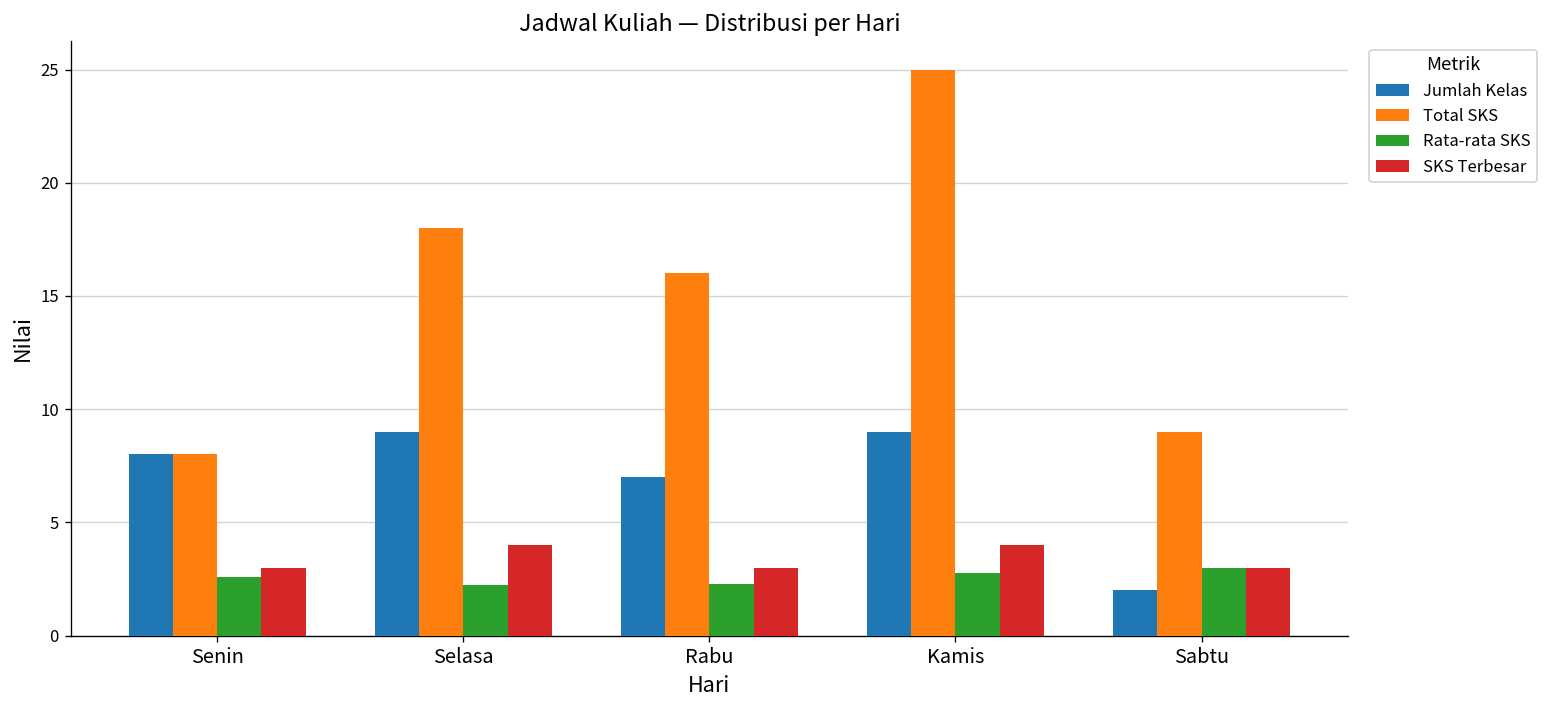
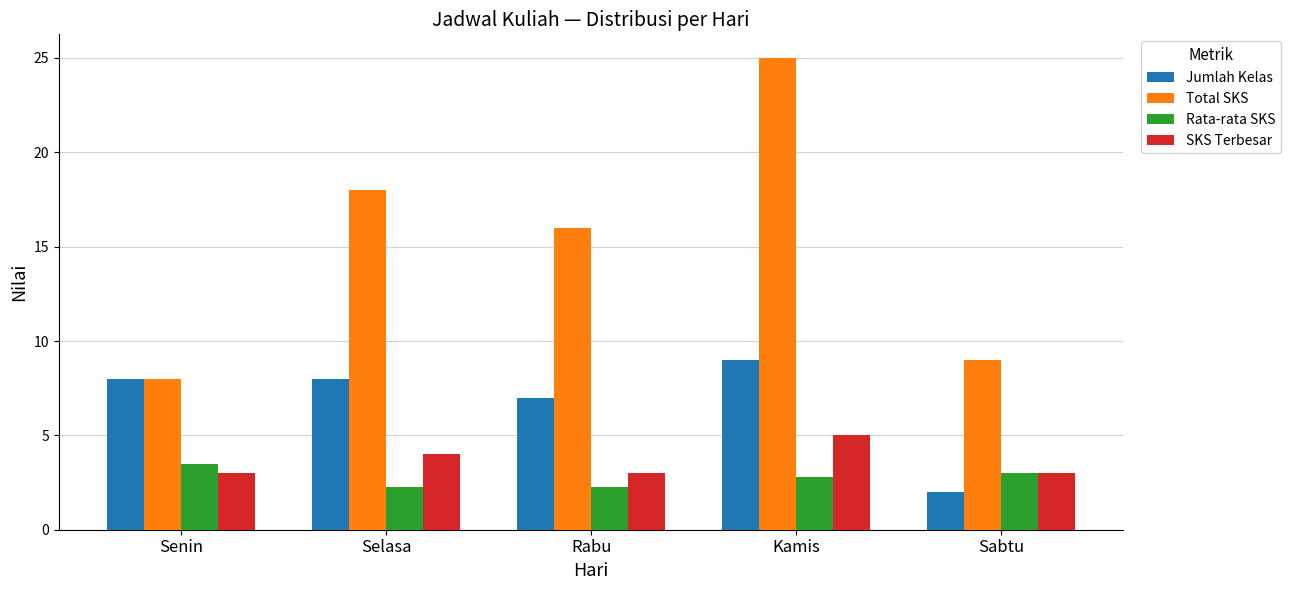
Rata-rata SKS, Senin: 2.6 -> 3.5
Jumlah Kelas, Selasa: 9 -> 8
SKS Terbesar, Kamis: 4 -> 5
